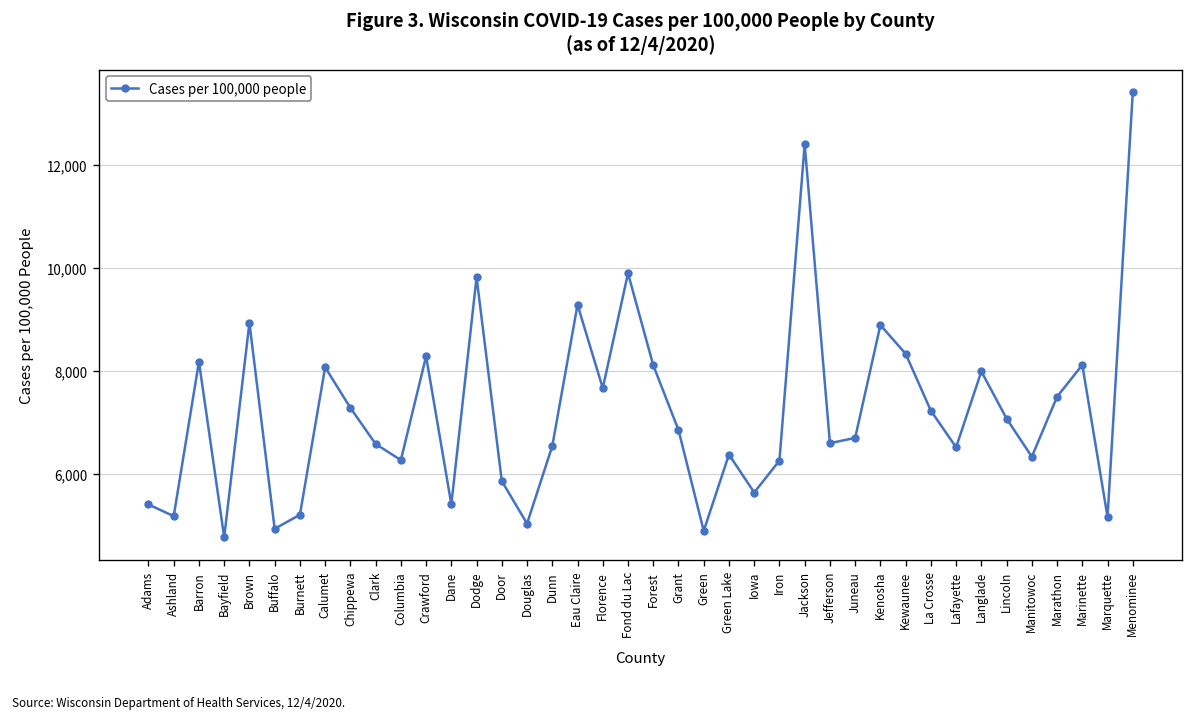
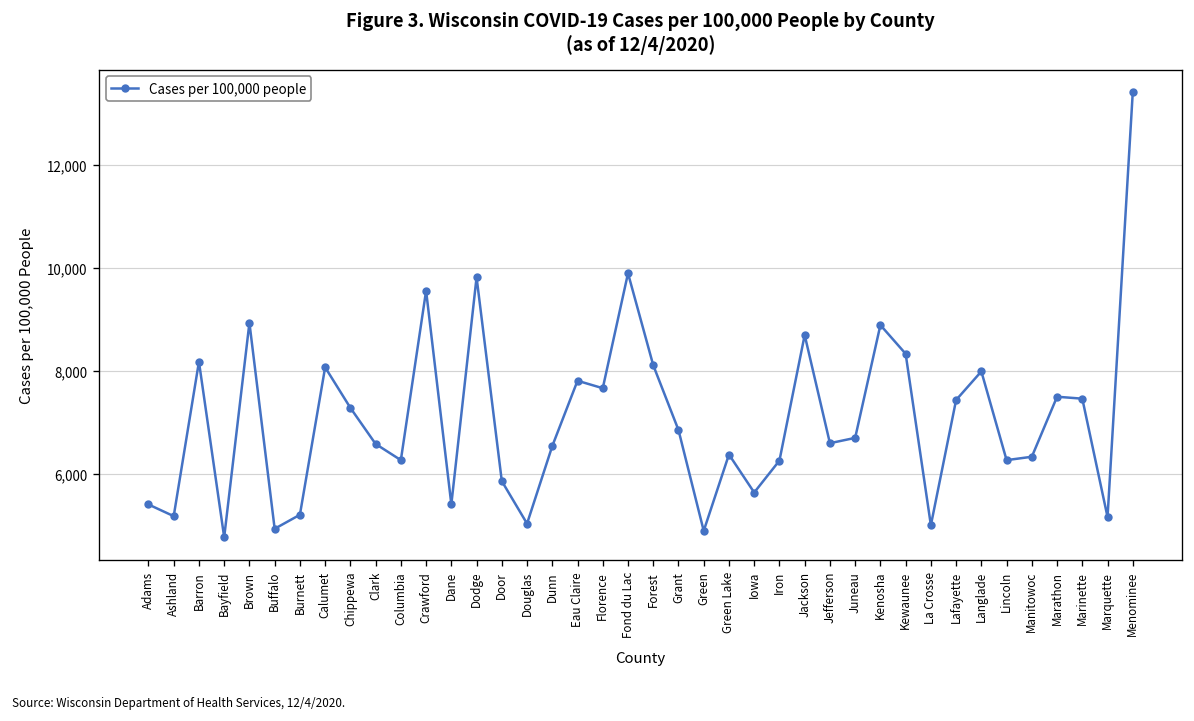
Crawford: 8,300 -> 9,600
Eau Claire: 9,300 -> 7,800
Jackson: 12,400 -> 8,700
La Crosse: 7,200 -> 5,000
Lafayette: 6,500 -> 7,400
Lincoln: 7,100 -> 6,300
Marinette: 8,100 -> 7,500
